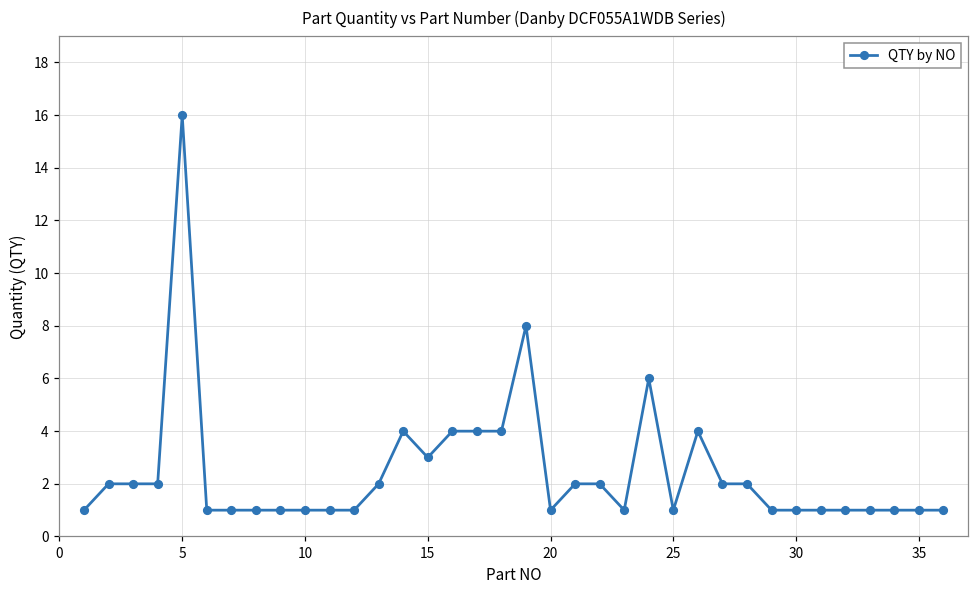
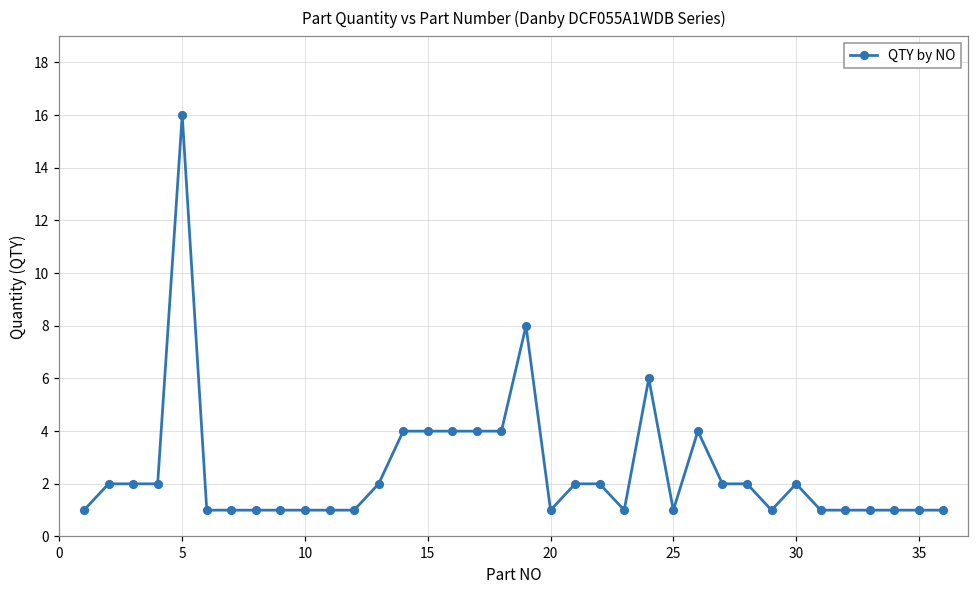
15: 3 -> 4
30: 1 -> 2
